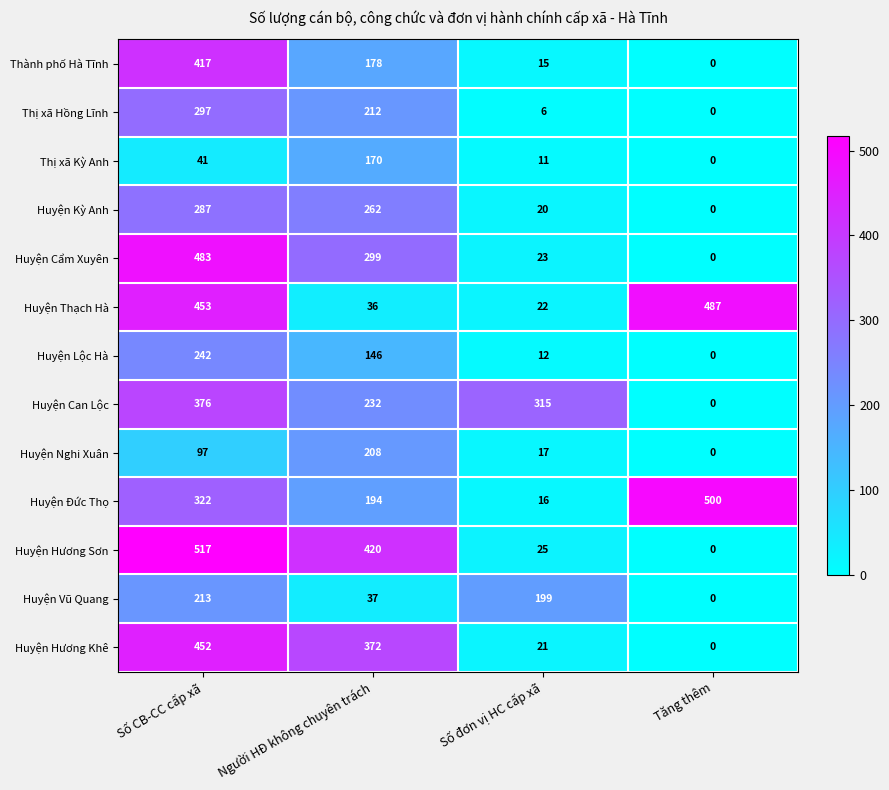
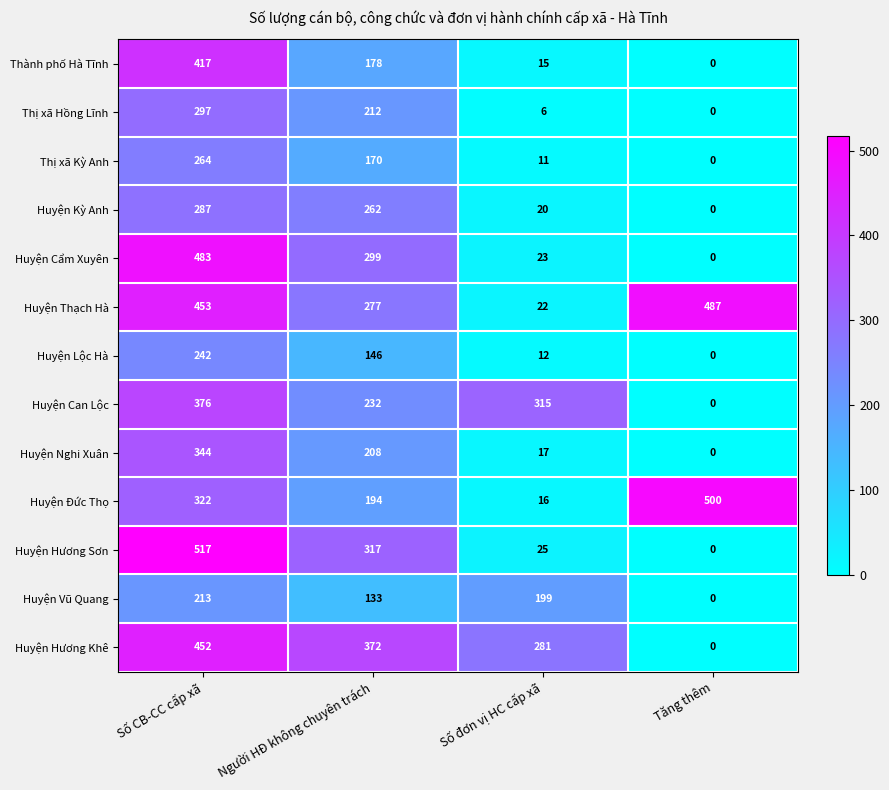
Thị xã Kỳ Anh, Số CB-CC cấp xã: 41 -> 264
Huyện Thạch Hà, Người HĐ không chuyên trách: 36 -> 277
Huyện Nghi Xuân, Số CB-CC cấp xã: 97 -> 344
Huyện Hương Sơn, Người HĐ không chuyên trách: 420 -> 317
Huyện Vũ Quang, Người HĐ không chuyên trách: 37 -> 133
Huyện Hương Khê, Số đơn vị HC cấp xã: 21 -> 281
